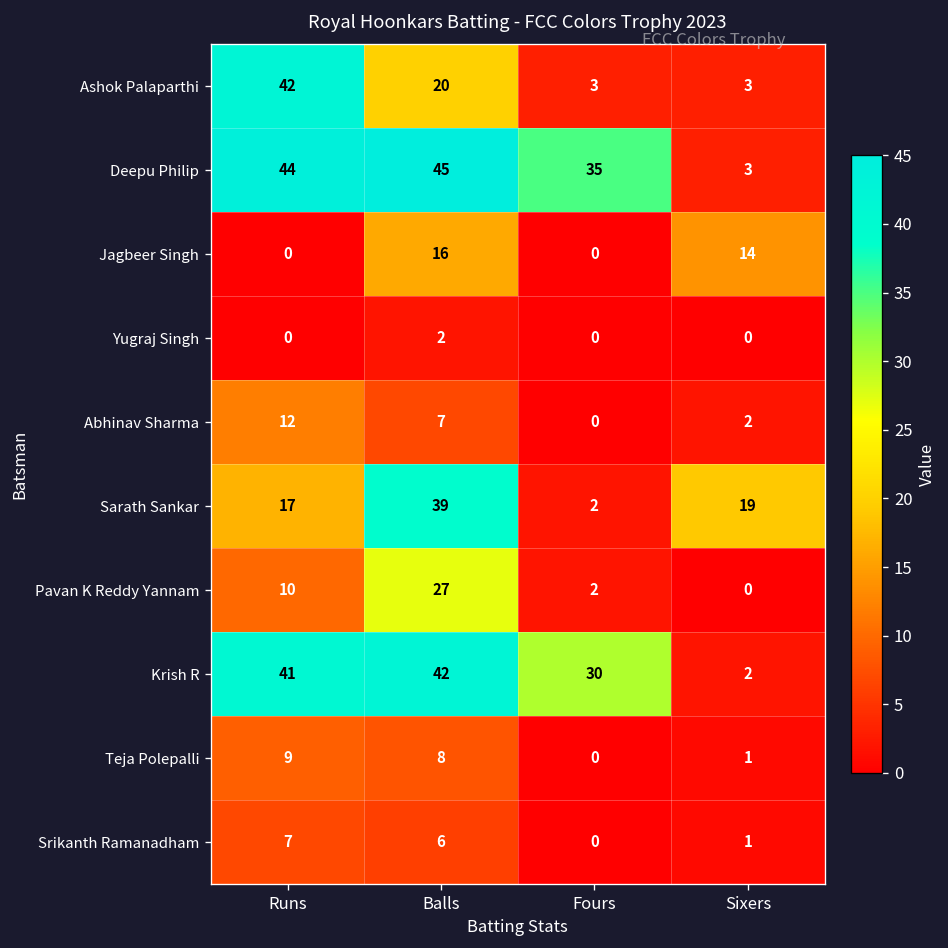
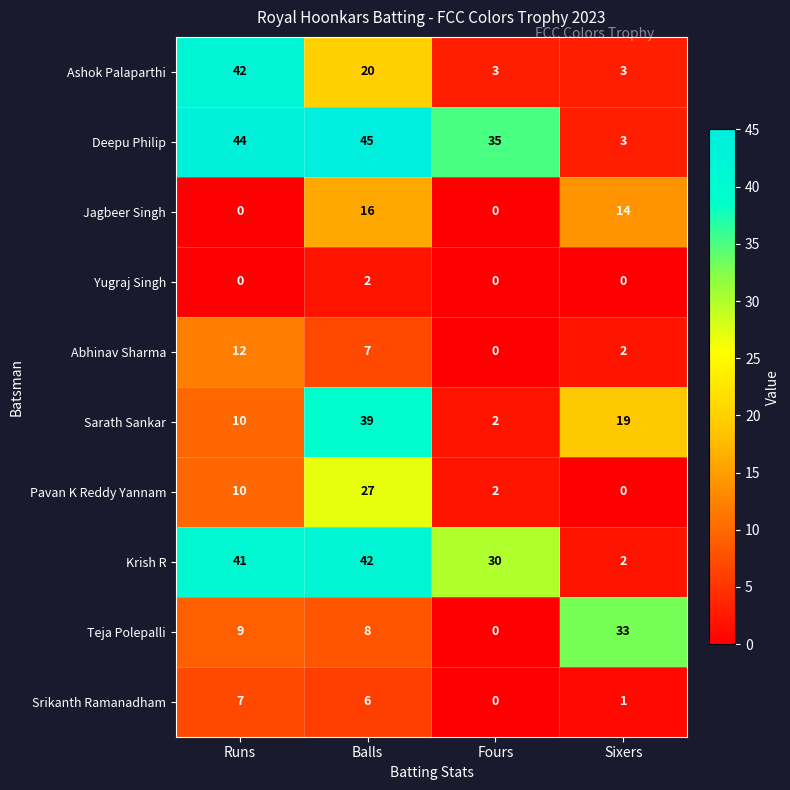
Sarath Sankar, Runs: 17 -> 10
Teja Polepalli, Sixers: 1 -> 33
